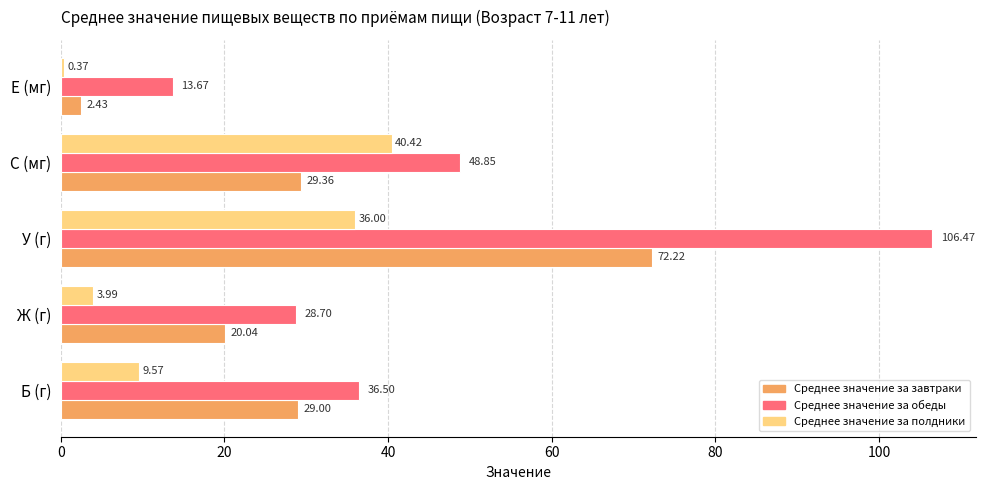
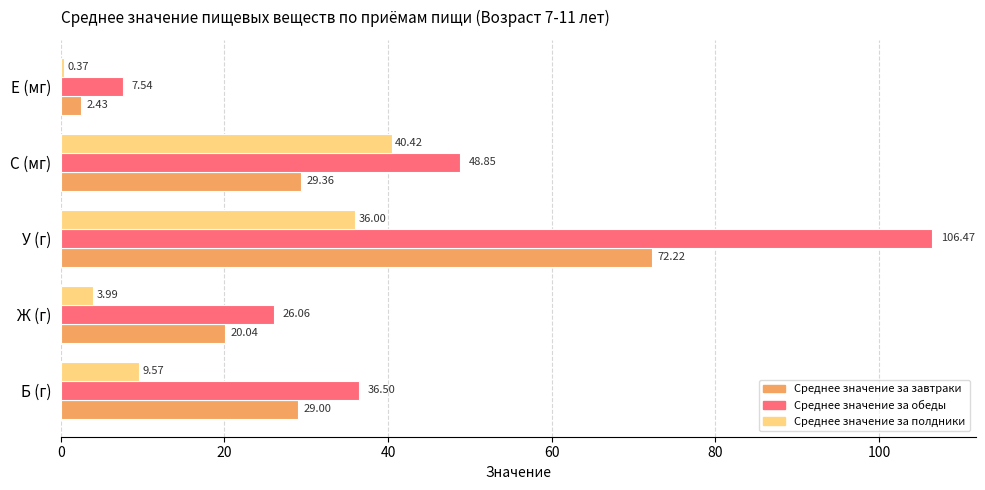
Среднее значение за обеды, Е (мг): 13.67 -> 7.54
Среднее значение за обеды, Ж (г): 28.70 -> 26.06
